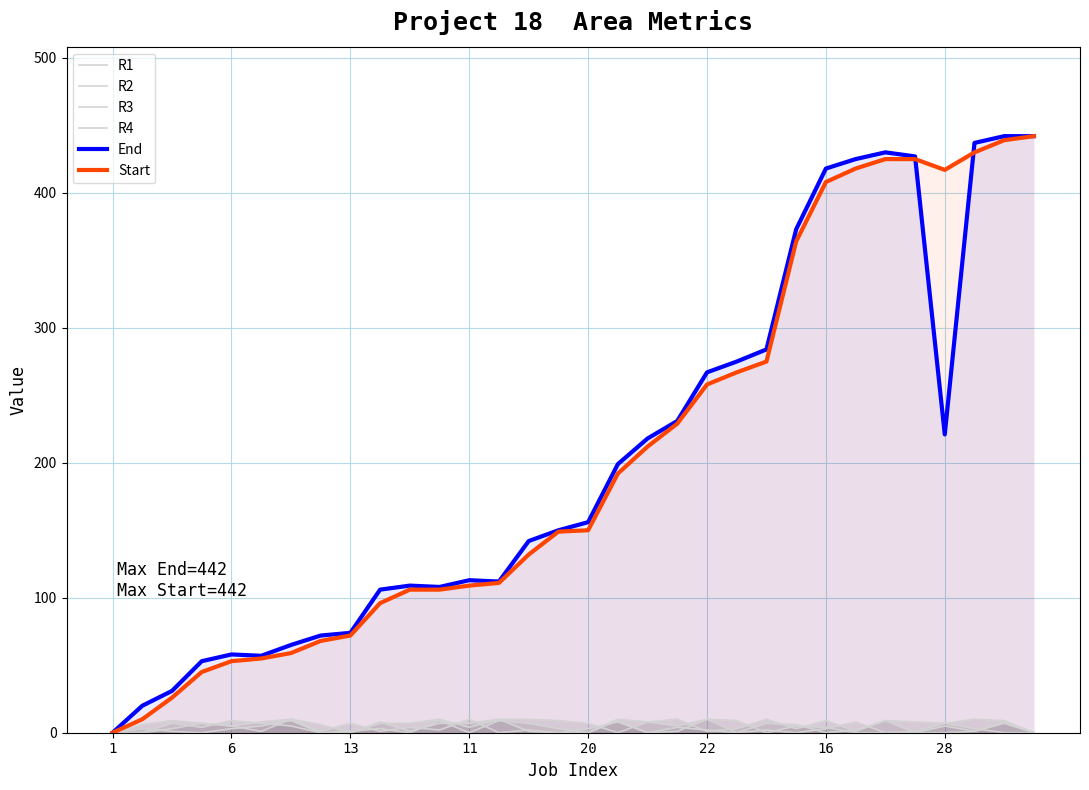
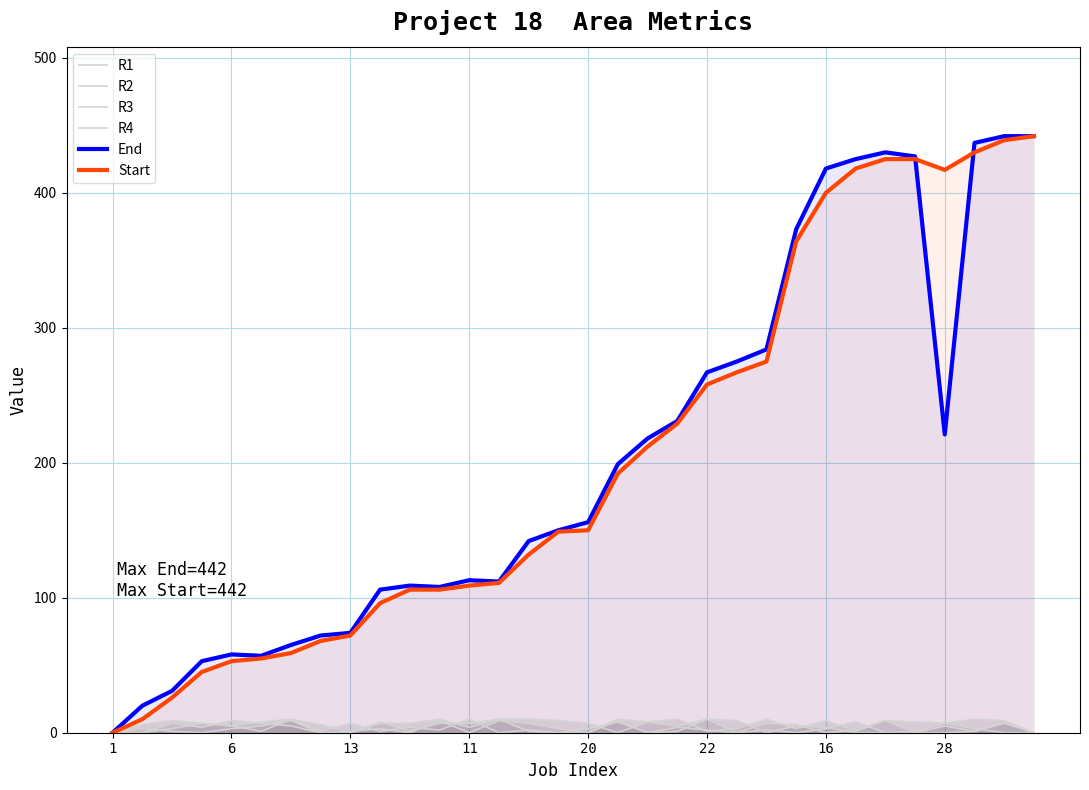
Start, 16: 408 -> 400
